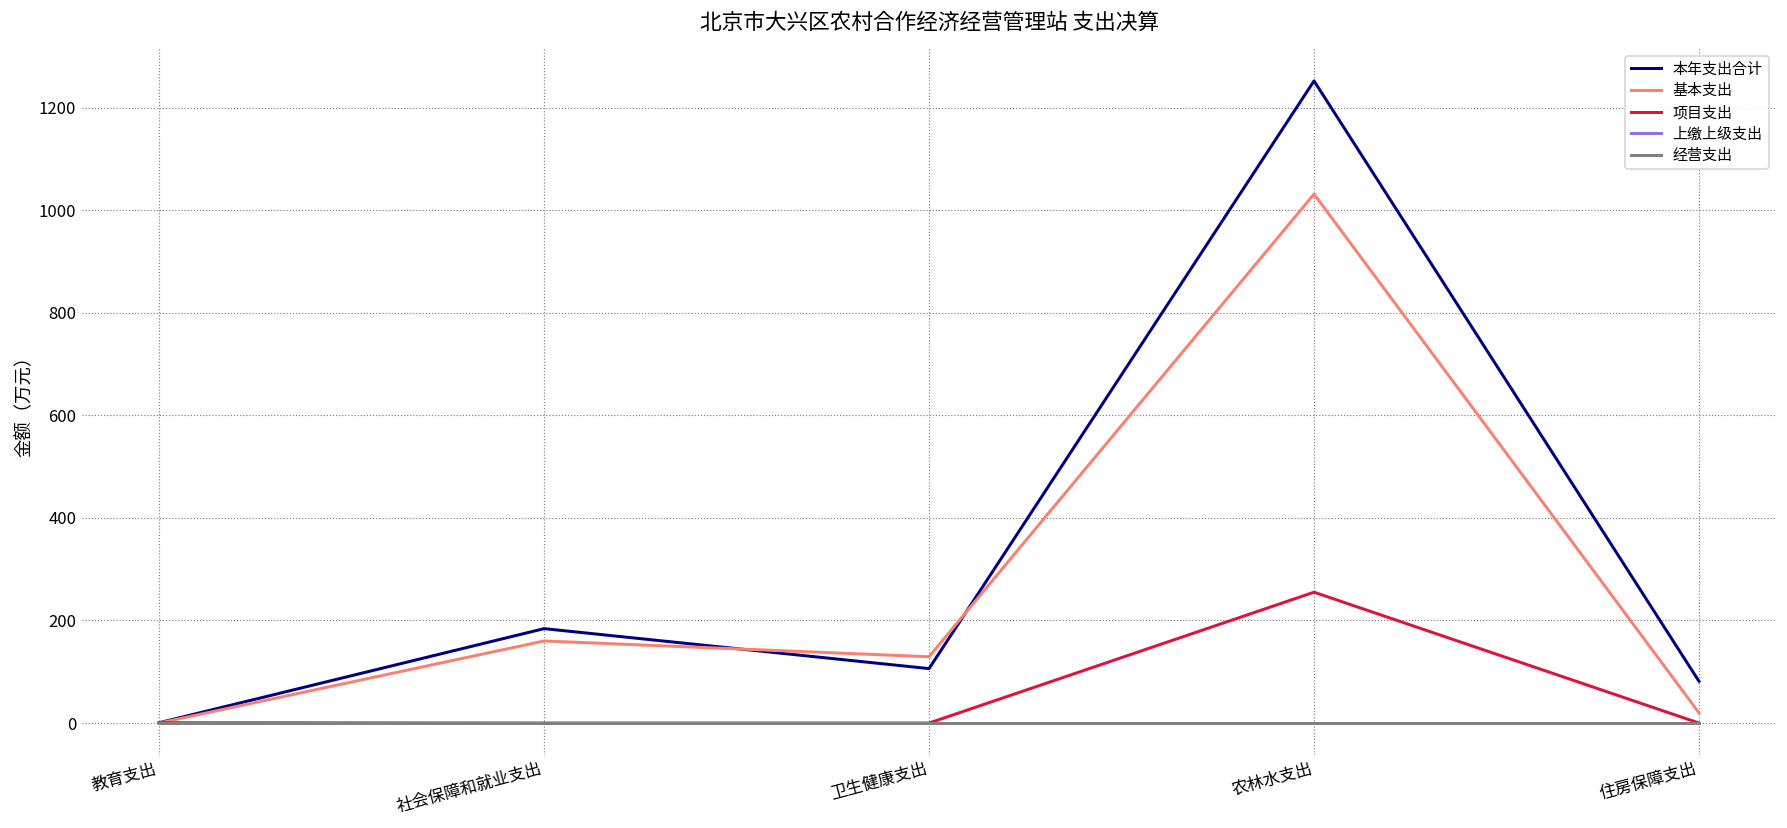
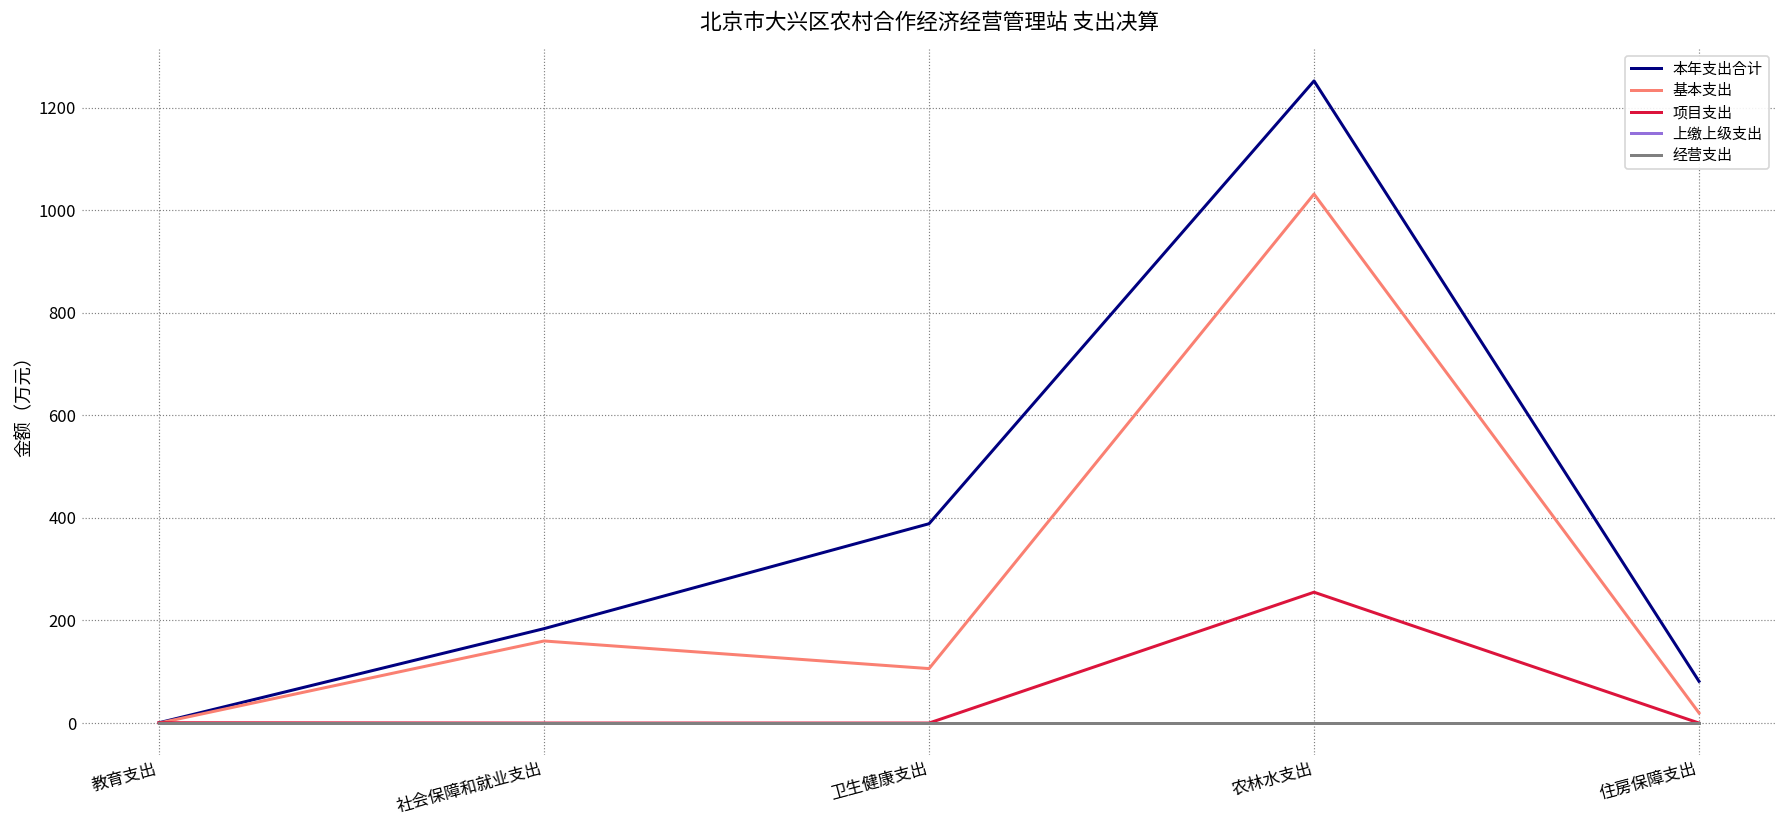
本年支出合计, 卫生健康支出: 110 -> 390
基本支出, 卫生健康支出: 130 -> 110
